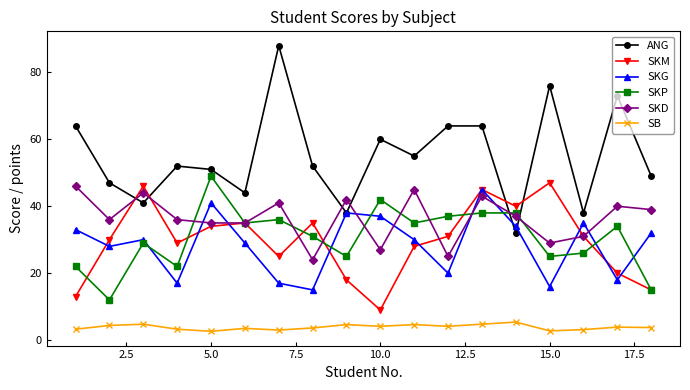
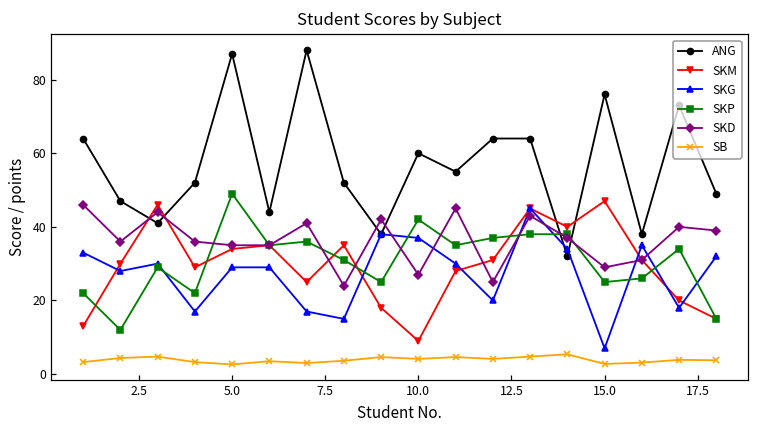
ANG, 5.0: 51 -> 87
SKG, 5.0: 41 -> 29
SKG, 15.0: 16 -> 7
